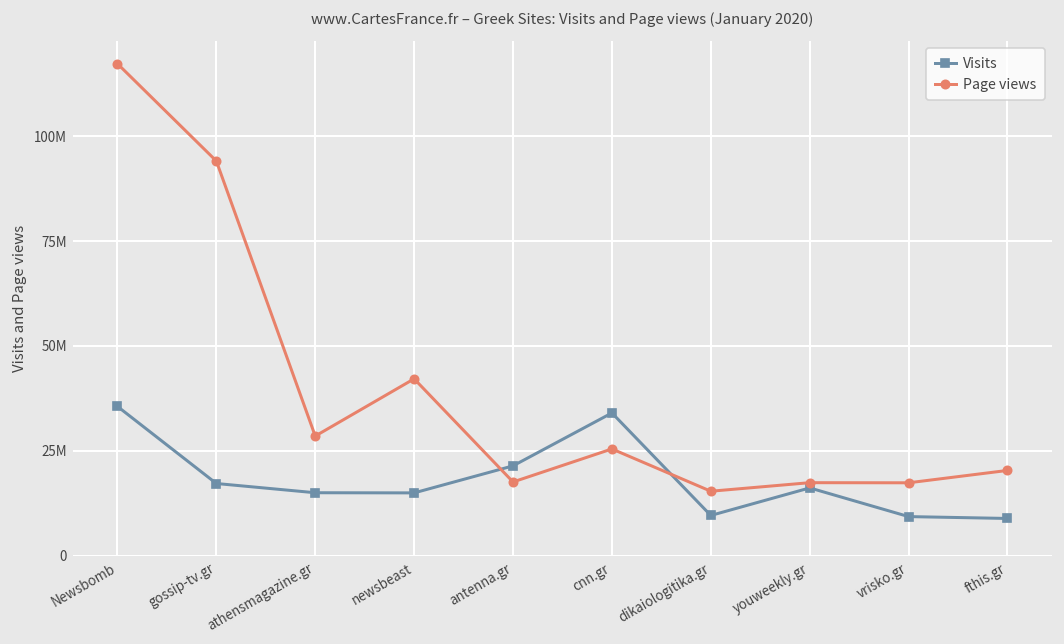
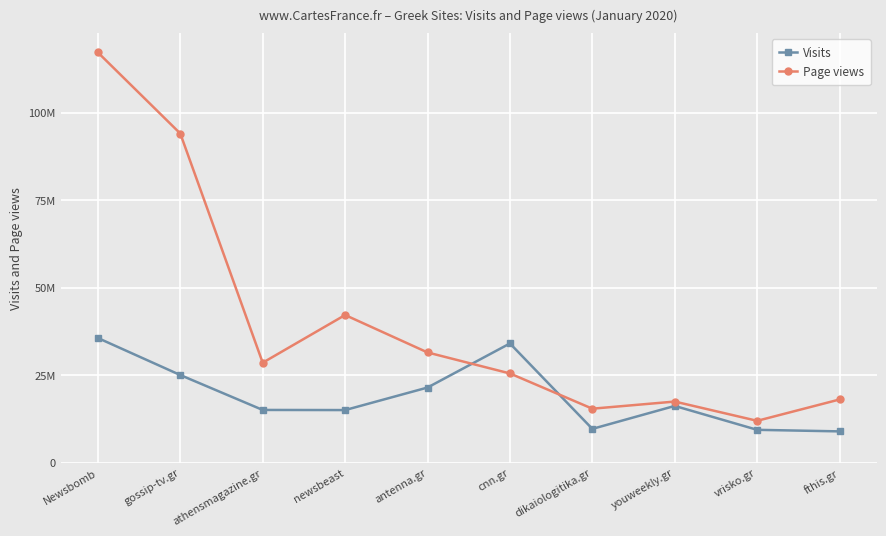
Visits, gossip-tv.gr: 17000000 -> 25000000
Page views, antenna.gr: 18000000 -> 31000000
Page views, vrisko.gr: 17000000 -> 12000000
Page views, fthis.gr: 20000000 -> 18000000
